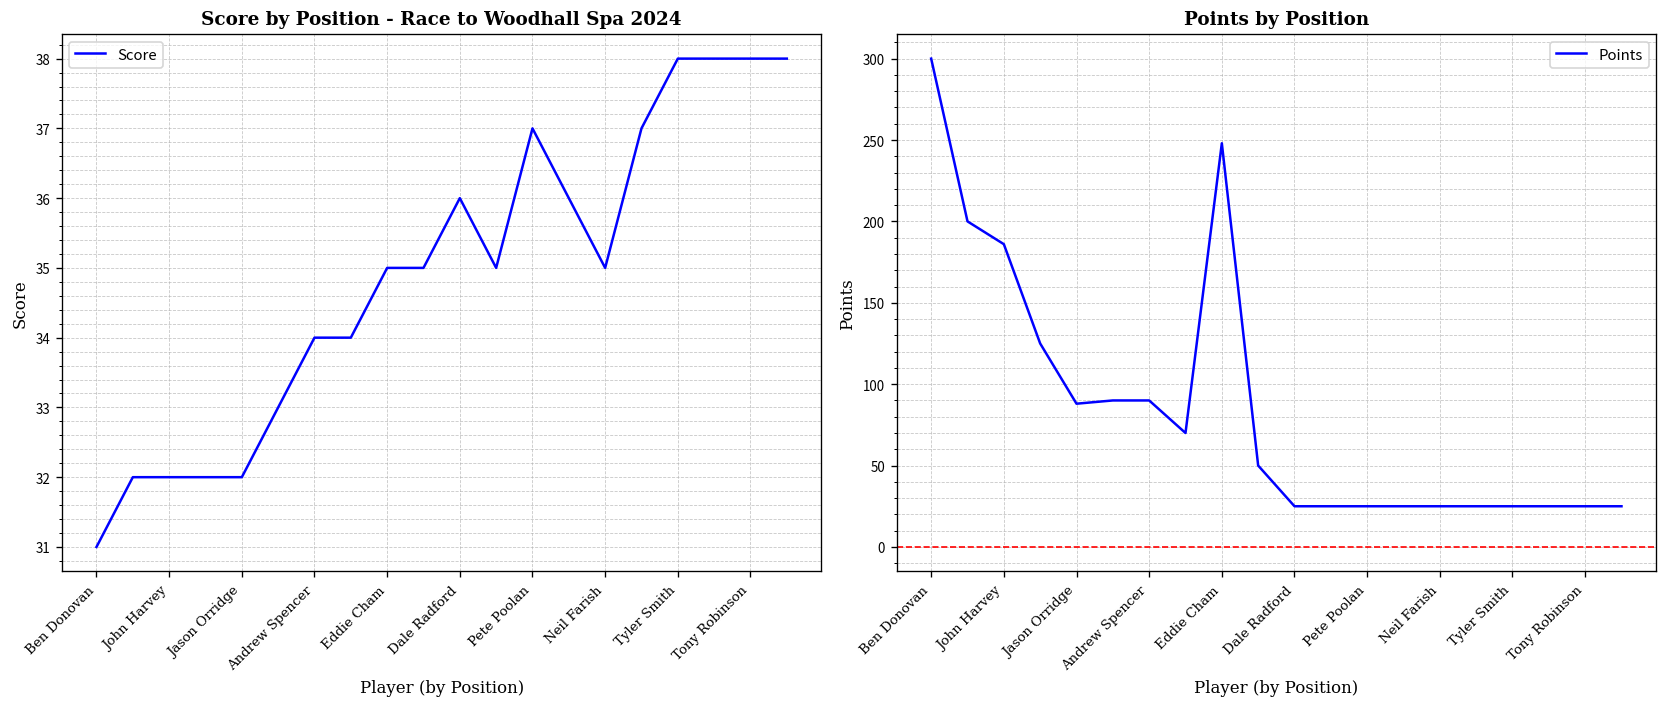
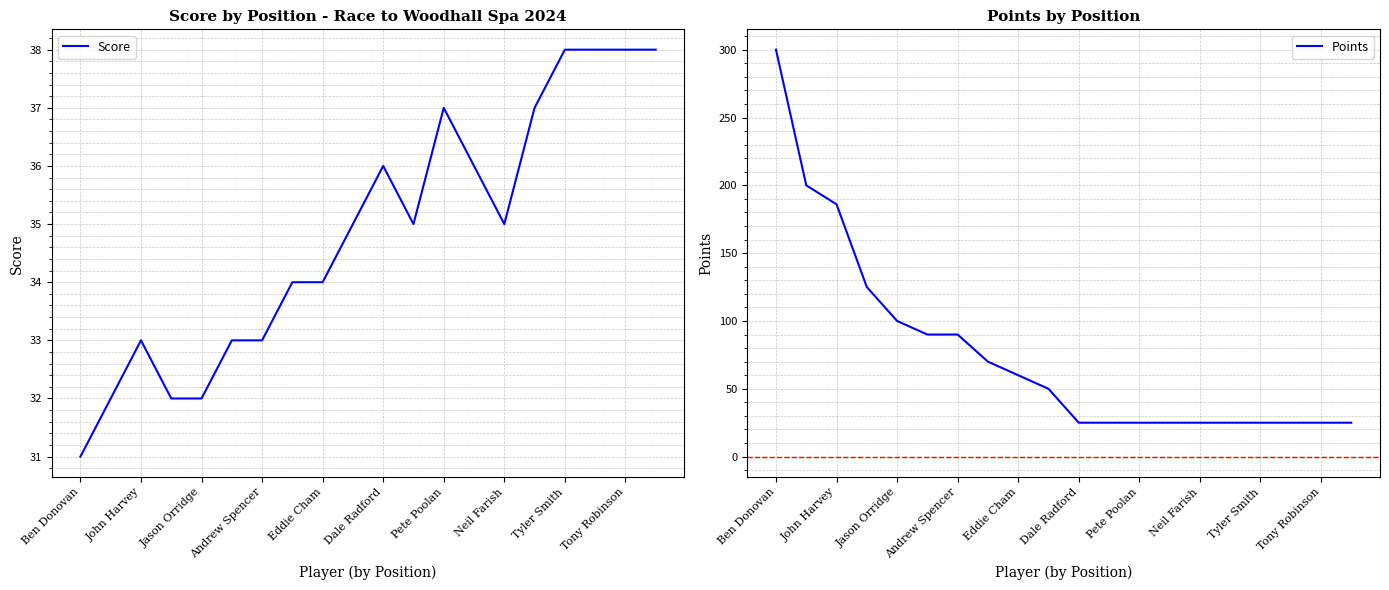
Score by Position - Race to Woodhall Spa 2024, John Harvey: 32 -> 33
Score by Position - Race to Woodhall Spa 2024, Andrew Spencer: 34 -> 33
Score by Position - Race to Woodhall Spa 2024, Eddie Cham: 35 -> 34
Points by Position, Jason Orridge: 88 -> 100
Points by Position, Eddie Cham: 248 -> 60
